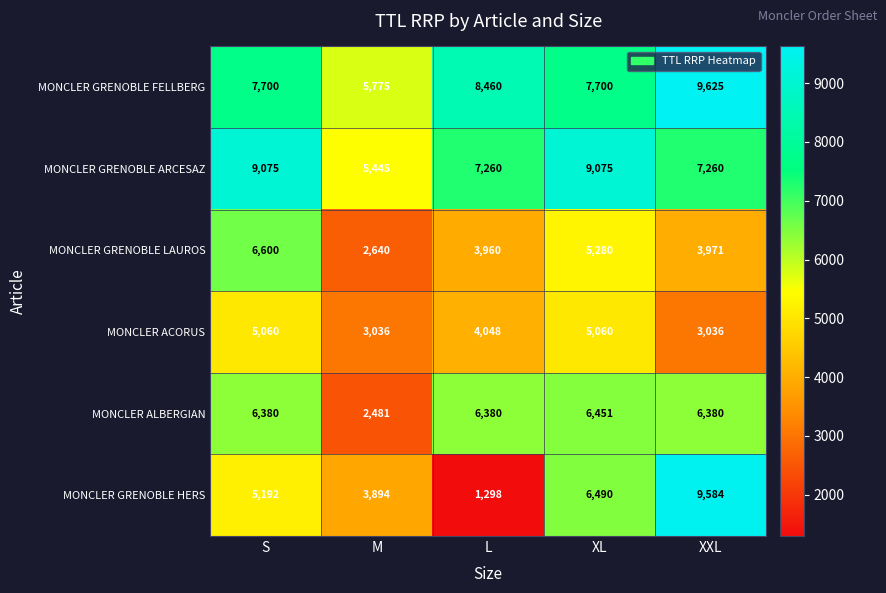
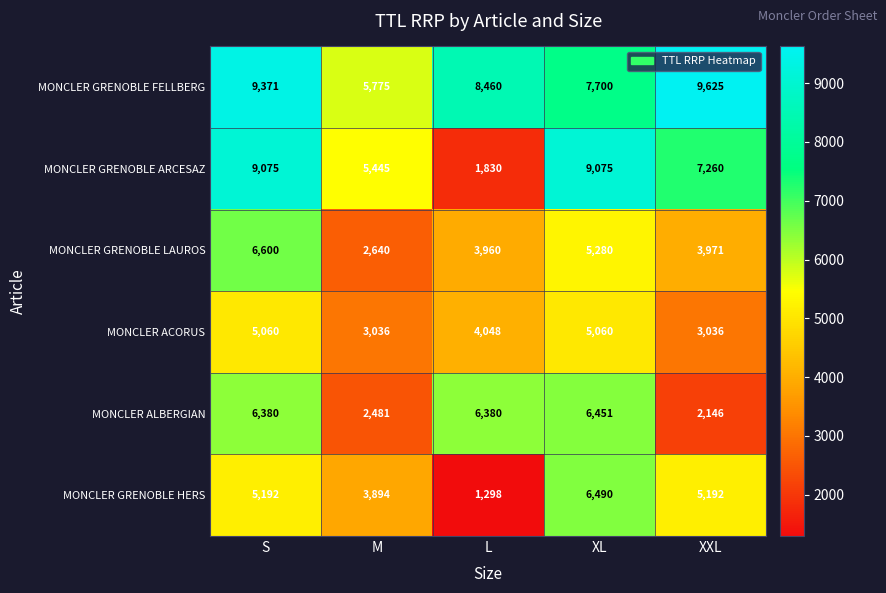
MONCLER GRENOBLE FELLBERG, S: 7,700 -> 9,371
MONCLER GRENOBLE ARCESAZ, L: 7,260 -> 1,830
MONCLER ALBERGIAN, XXL: 6,380 -> 2,146
MONCLER GRENOBLE HERS, XXL: 9,584 -> 5,192
